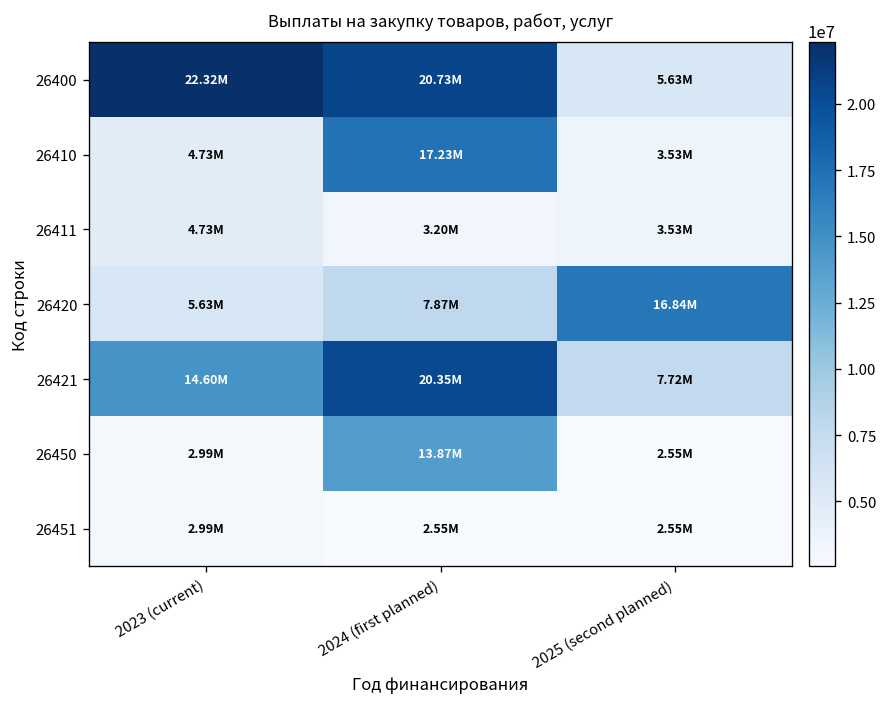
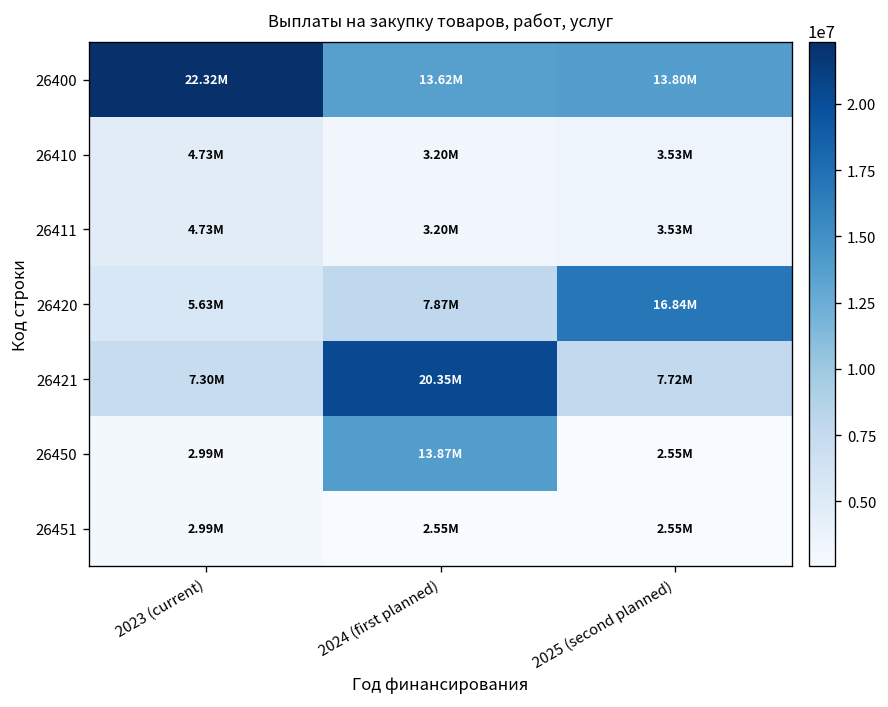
26400, 2024 (first planned): 20.73M -> 13.62M
26400, 2025 (second planned): 5.63M -> 13.80M
26410, 2024 (first planned): 17.23M -> 3.20M
26421, 2023 (current): 14.60M -> 7.30M
